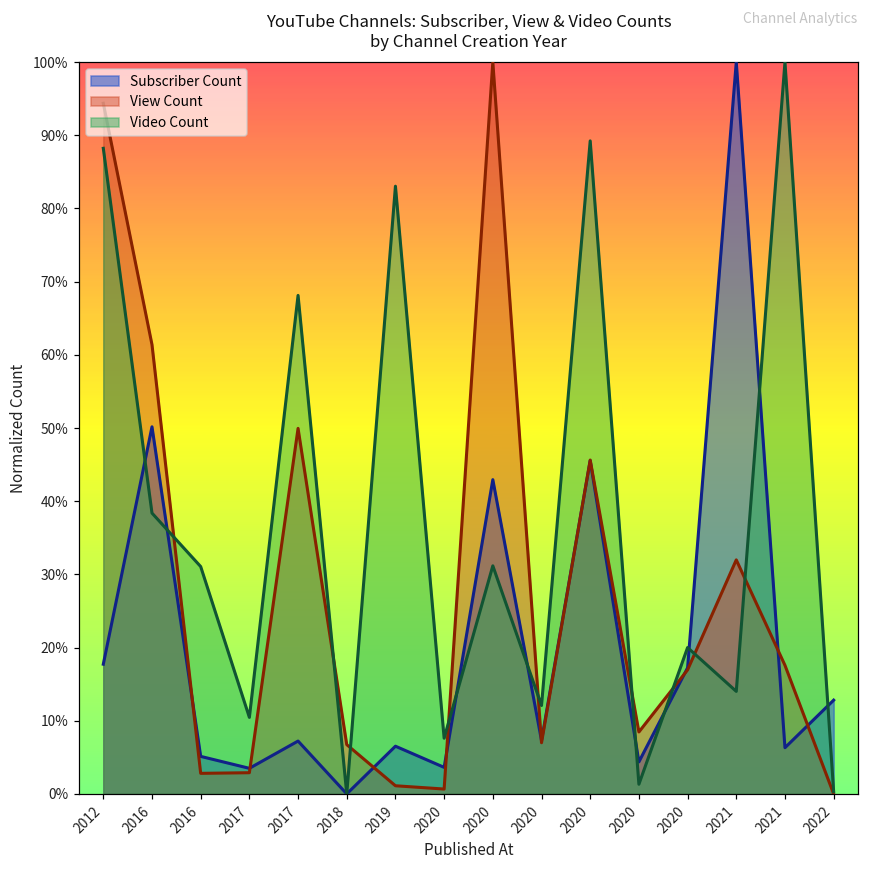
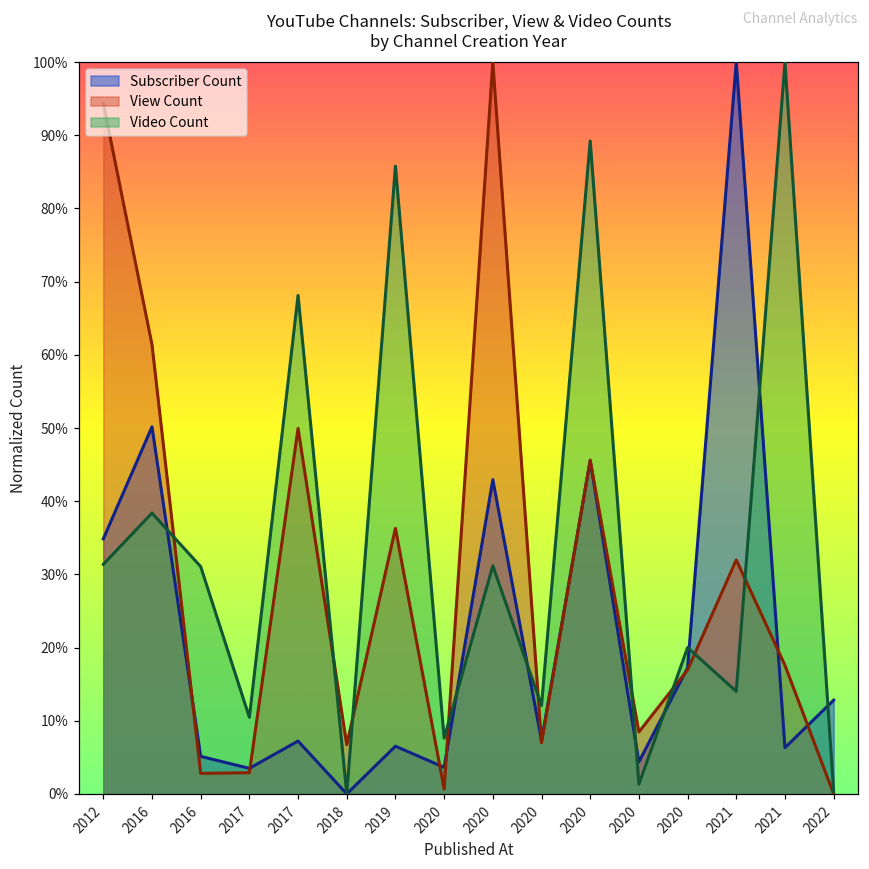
Subscriber Count, 2012: 18% -> 35%
Video Count, 2012: 88% -> 31%
View Count, 2019: 1% -> 36%
Video Count, 2019: 83% -> 86%
